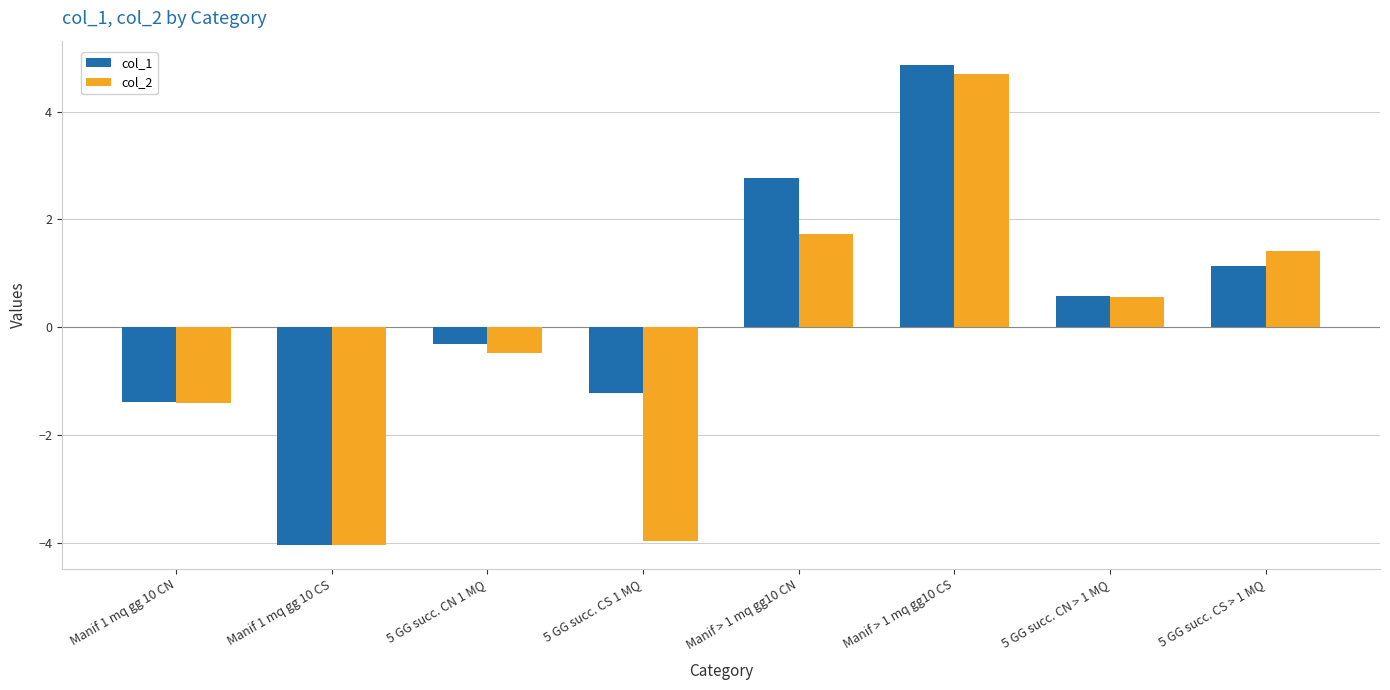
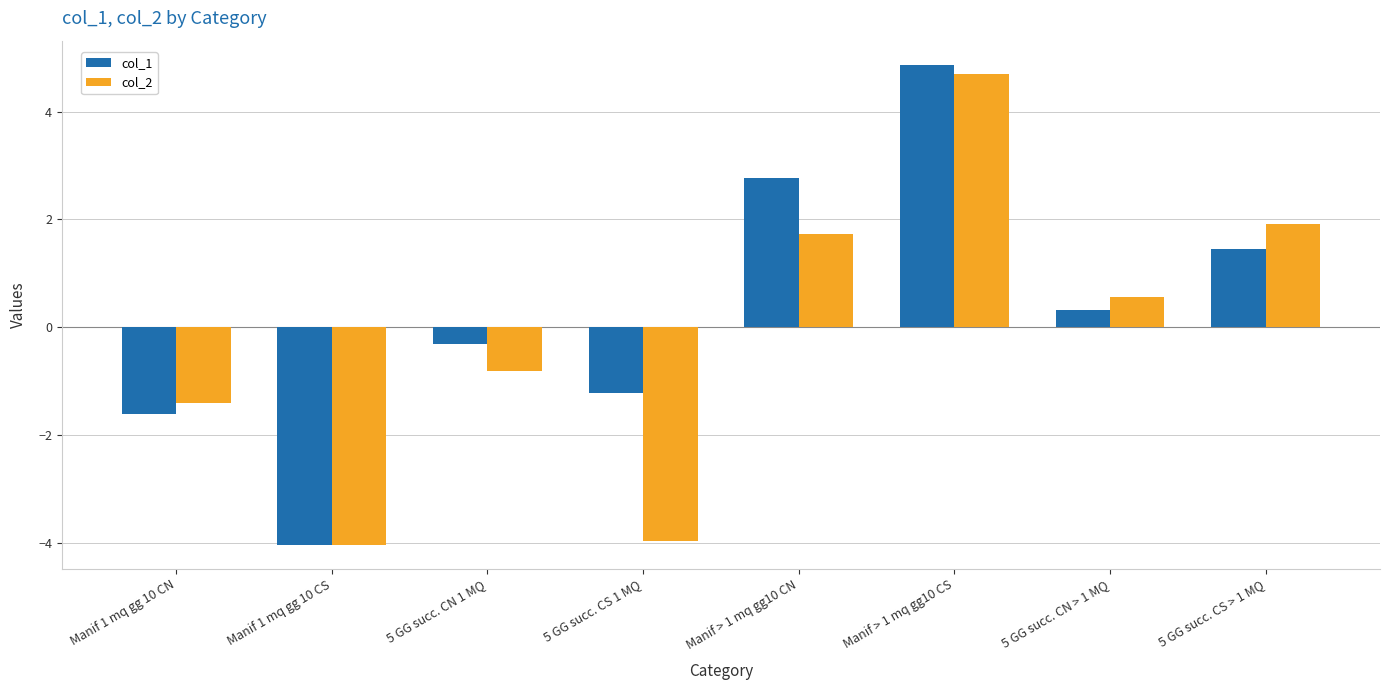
col_1, Manif 1 mq gg 10 CN: -1.4 -> -1.6
col_2, 5 GG succ. CN 1 MQ: -0.5 -> -0.8
col_1, 5 GG succ. CN > 1 MQ: 0.6 -> 0.3
col_1, 5 GG succ. CS > 1 MQ: 1.1 -> 1.5
col_2, 5 GG succ. CS > 1 MQ: 1.4 -> 1.9
